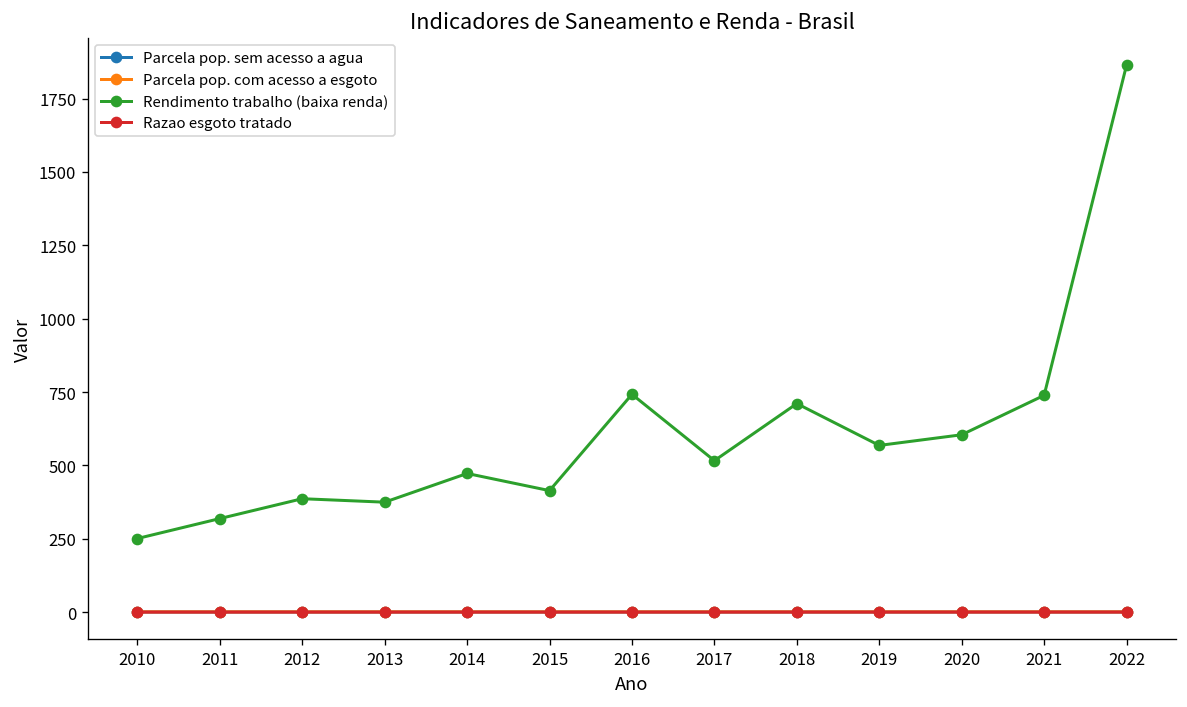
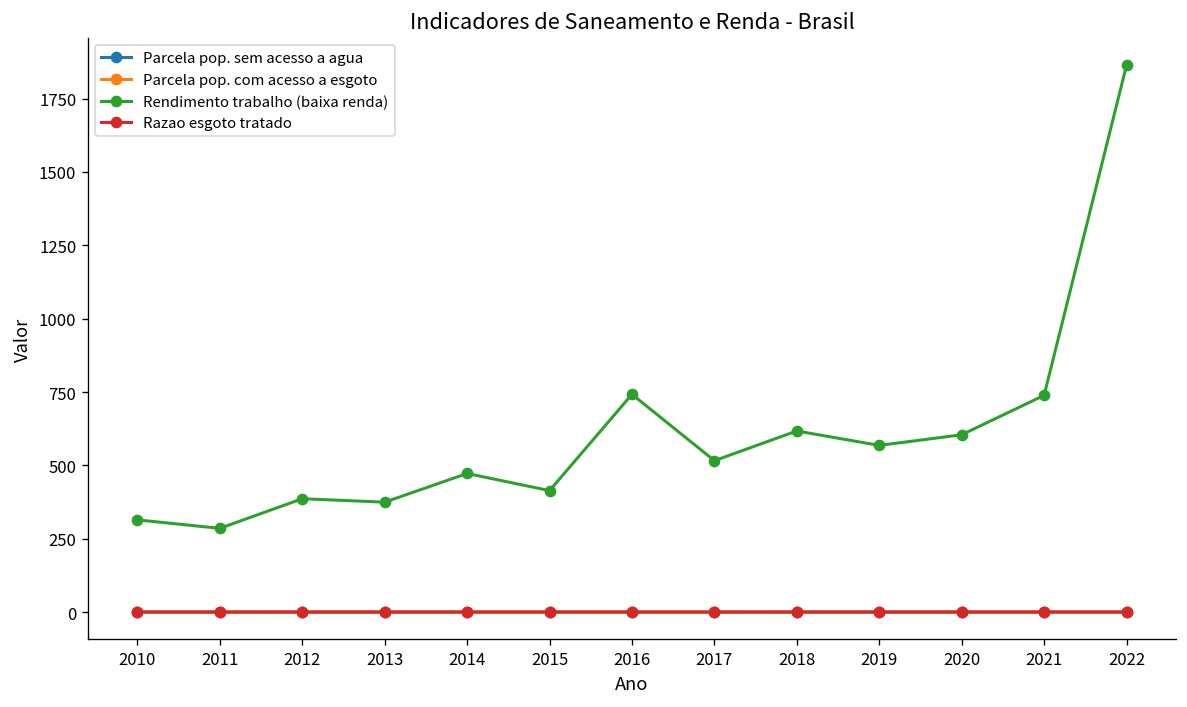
Rendimento trabalho (baixa renda), 2010: 250 -> 310
Rendimento trabalho (baixa renda), 2011: 320 -> 290
Rendimento trabalho (baixa renda), 2018: 710 -> 620
